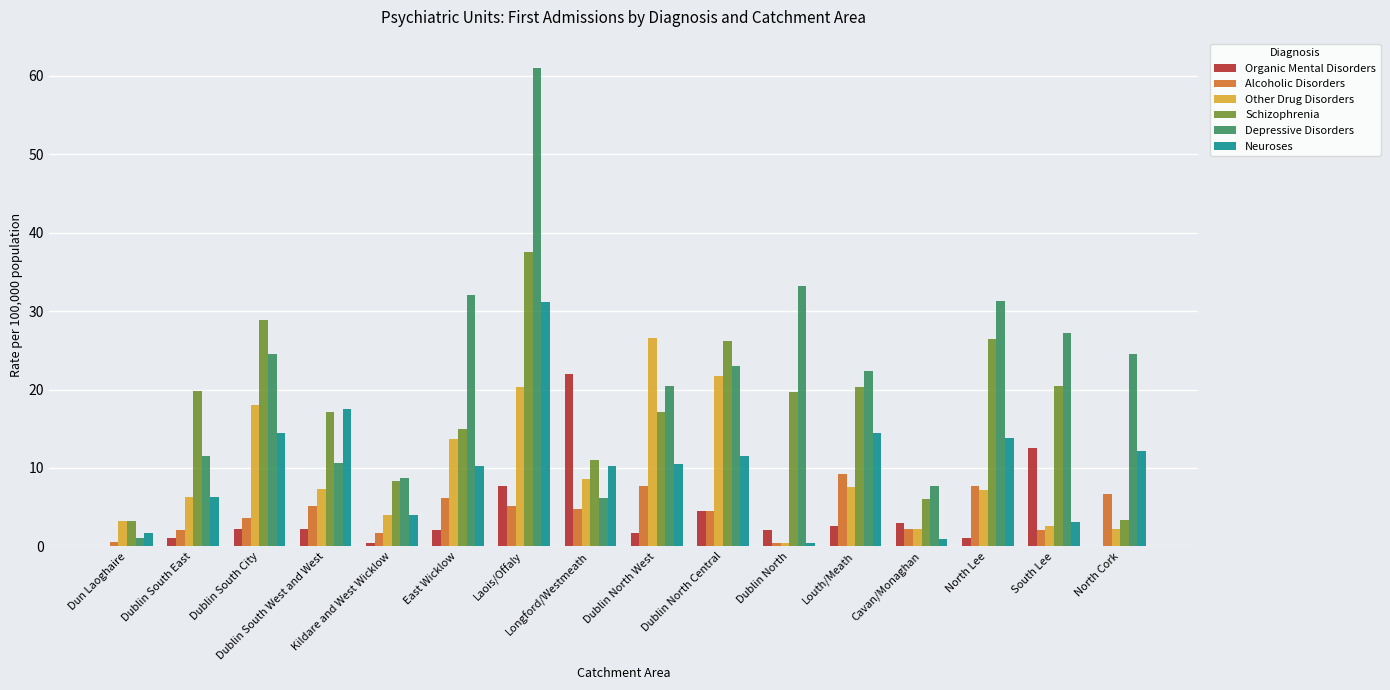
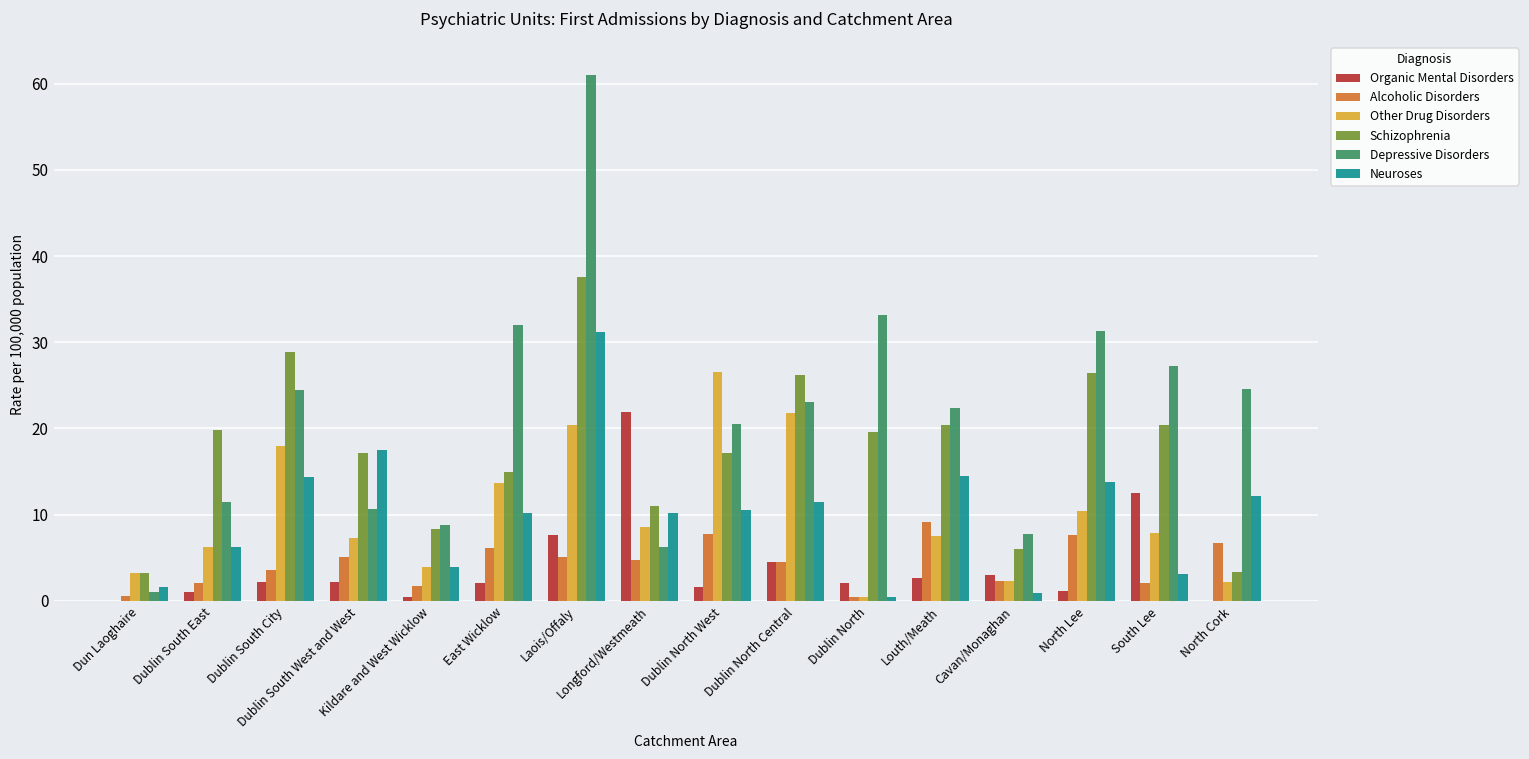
Other Drug Disorders, North Lee: 7 -> 10
Other Drug Disorders, South Lee: 3 -> 8
